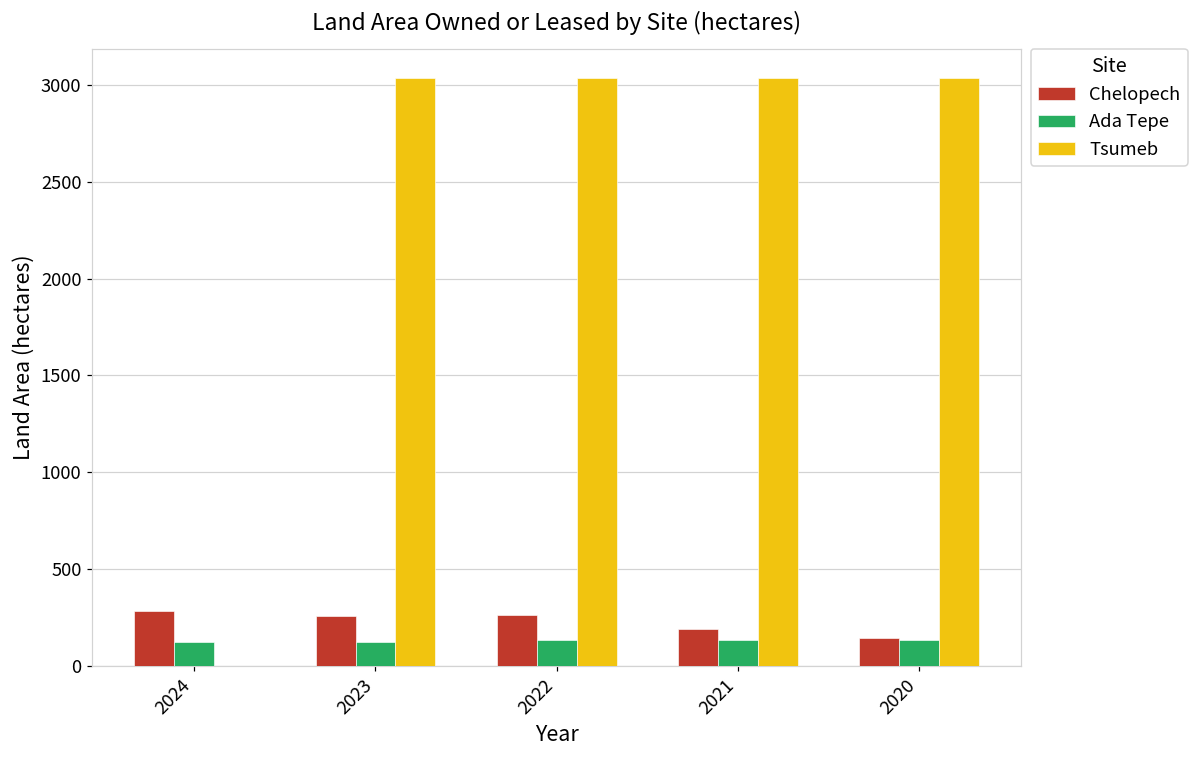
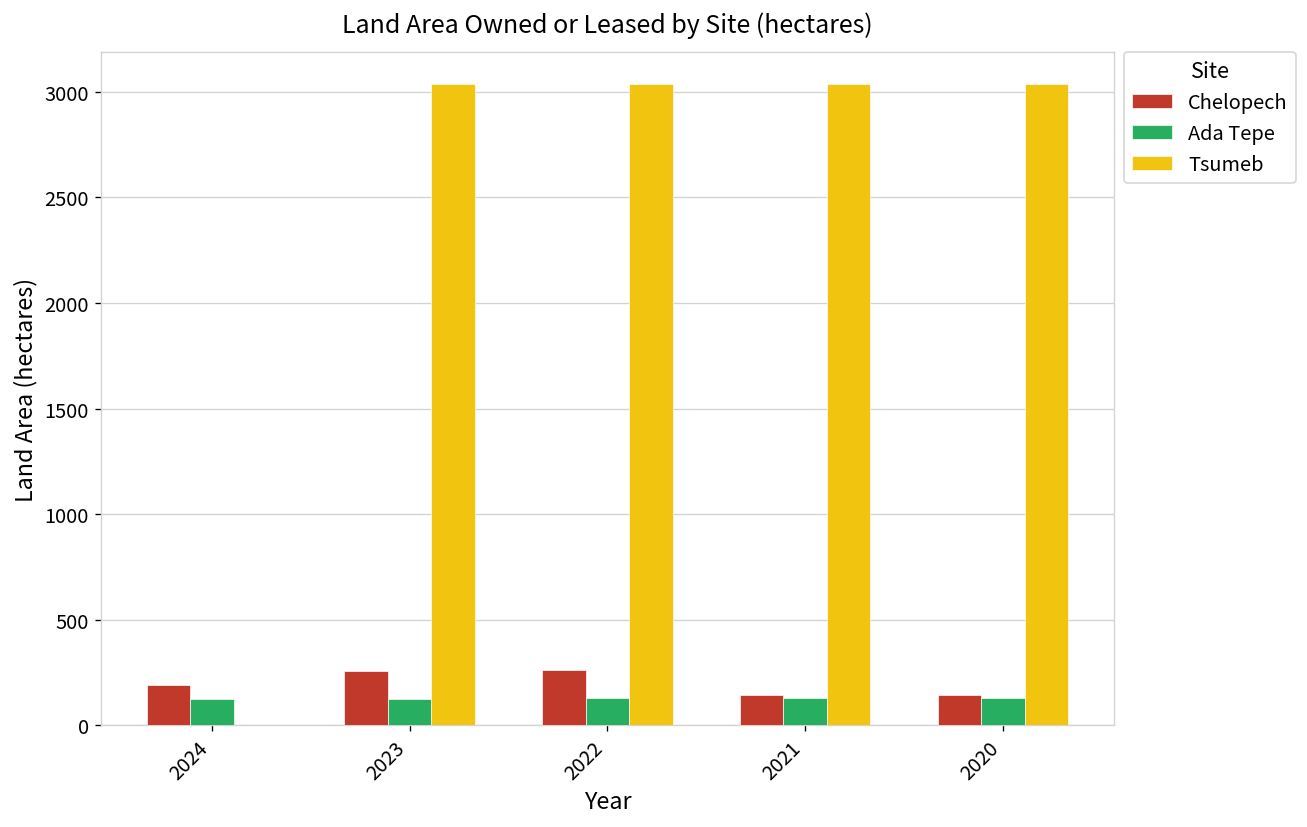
Chelopech, 2024: 280 -> 190
Chelopech, 2021: 190 -> 150
